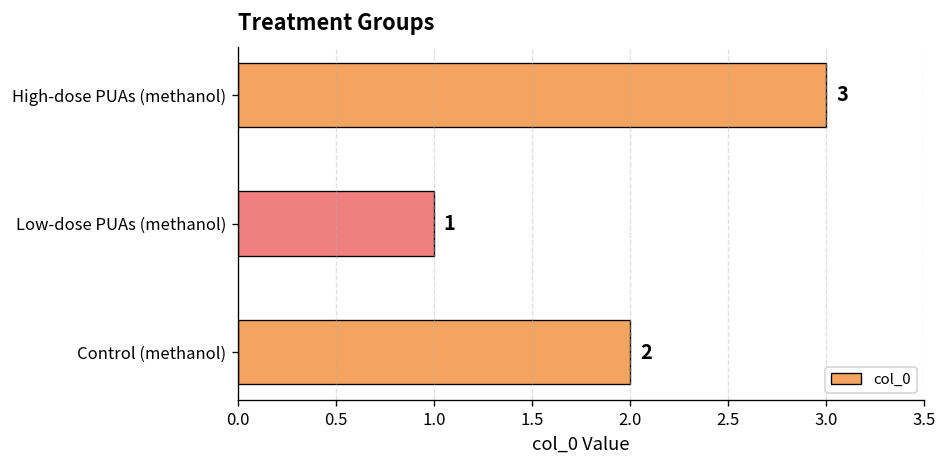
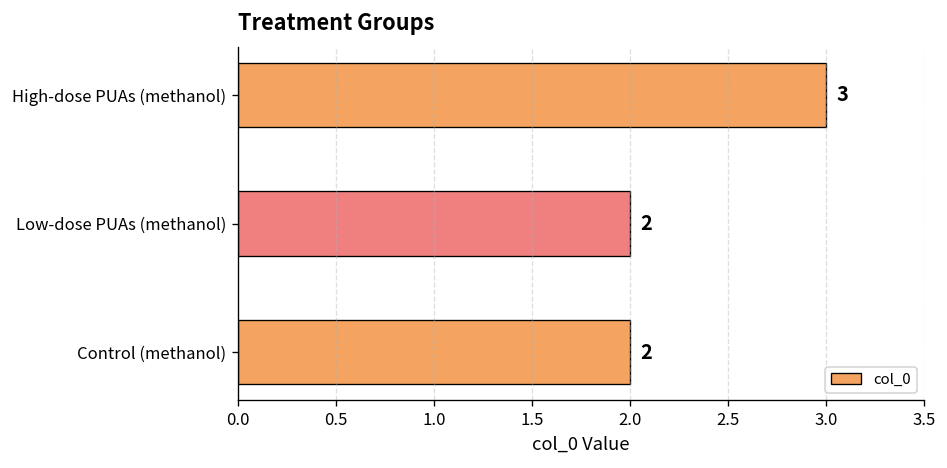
Low-dose PUAs (methanol): 1 -> 2
